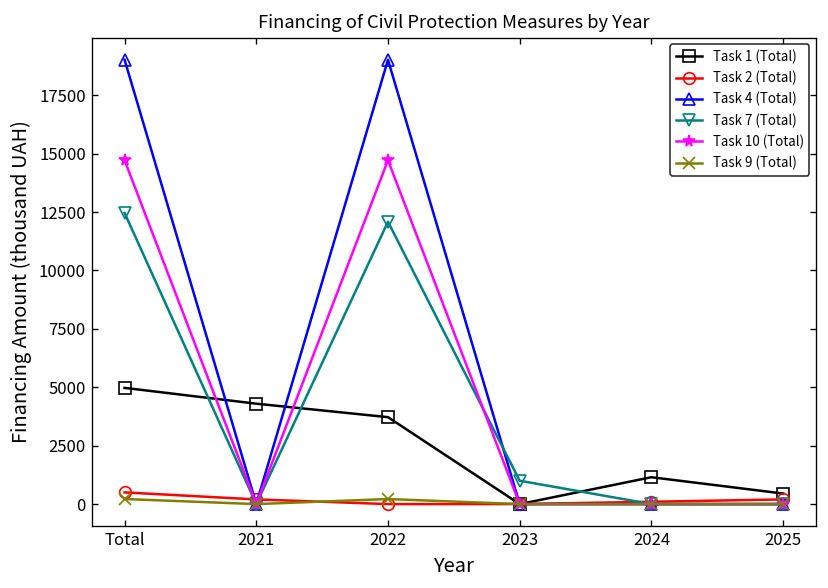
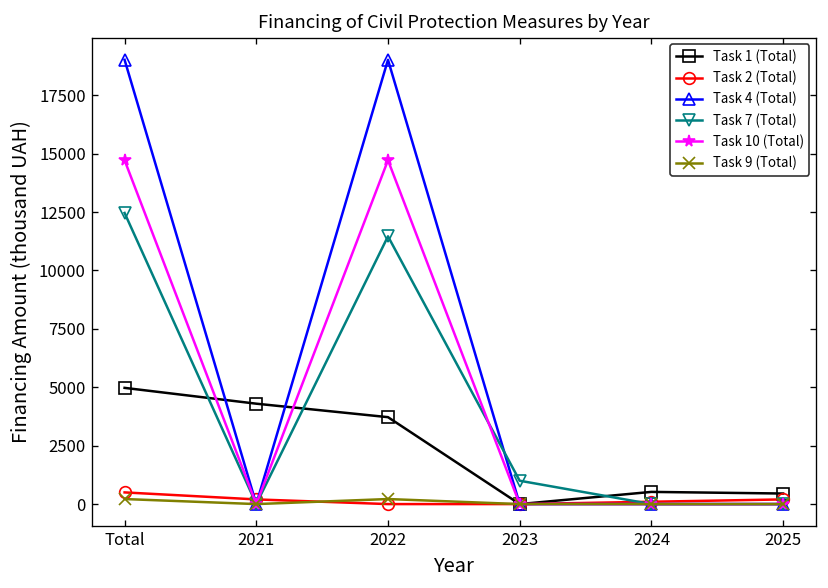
Task 7 (Total), 2022: 12100 -> 11500
Task 1 (Total), 2024: 1200 -> 500
